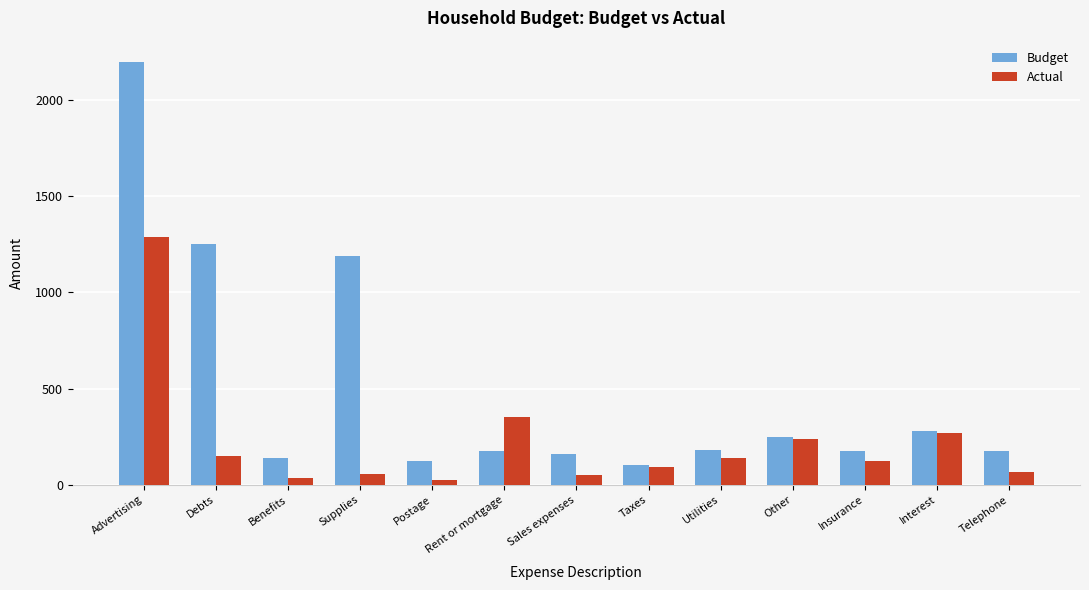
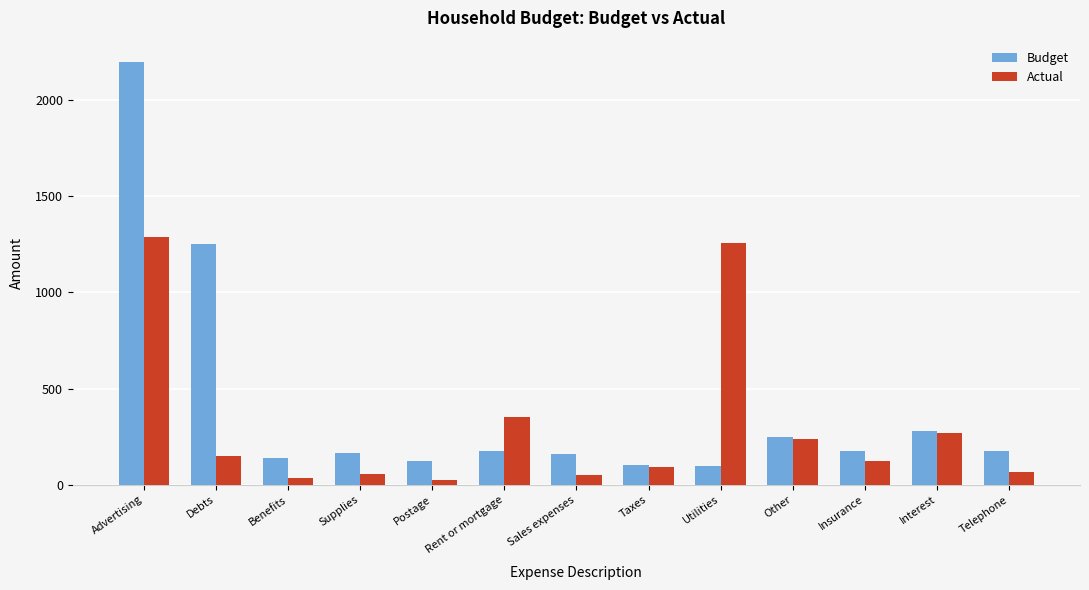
Budget, Supplies: 1190 -> 170
Budget, Utilities: 180 -> 100
Actual, Utilities: 140 -> 1260
